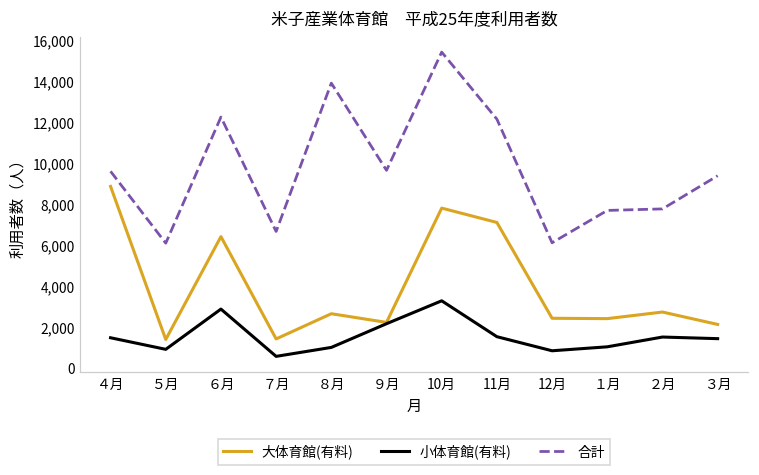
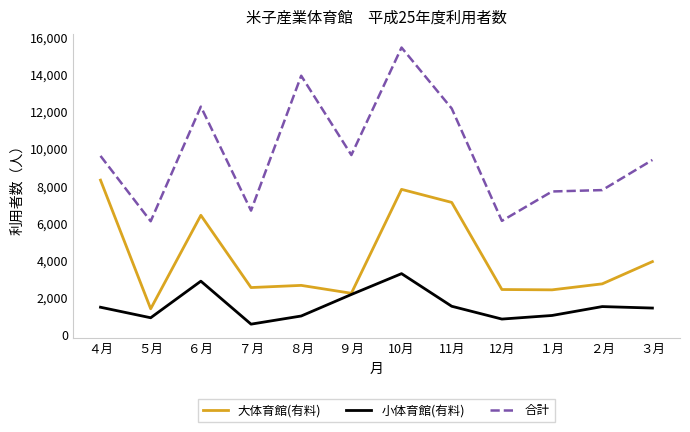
大体育館(有料), ４月: 8,900 -> 8,300
大体育館(有料), ７月: 1,400 -> 2,500
大体育館(有料), ３月: 2,100 -> 3,900
